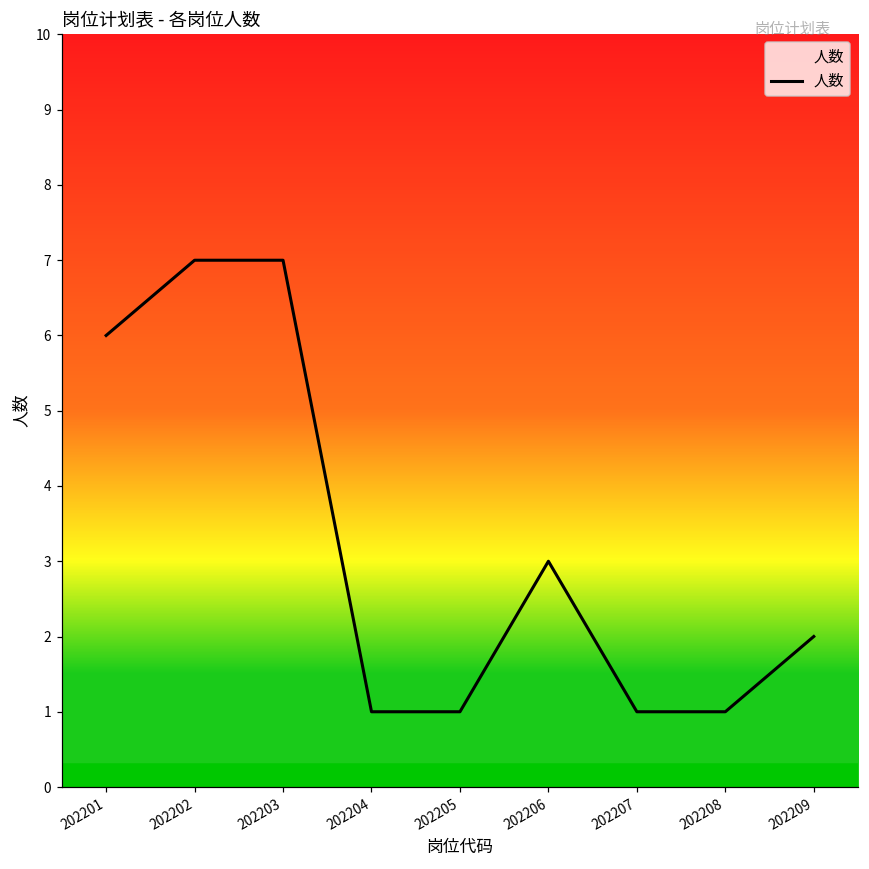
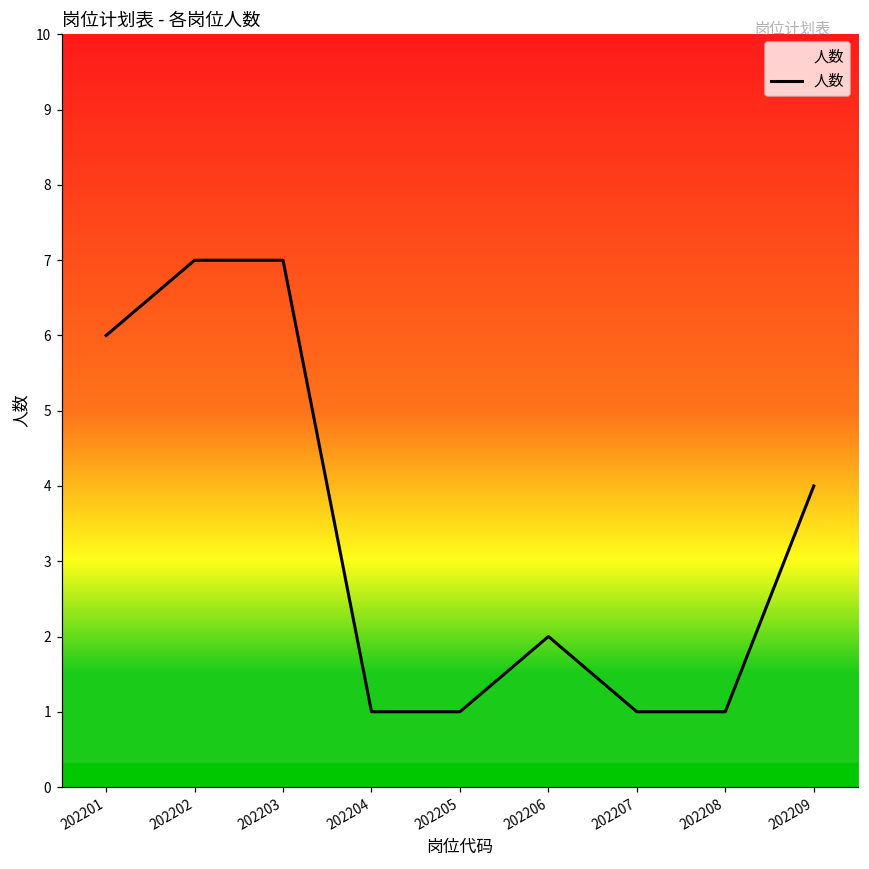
202206: 3 -> 2
202209: 2 -> 4
